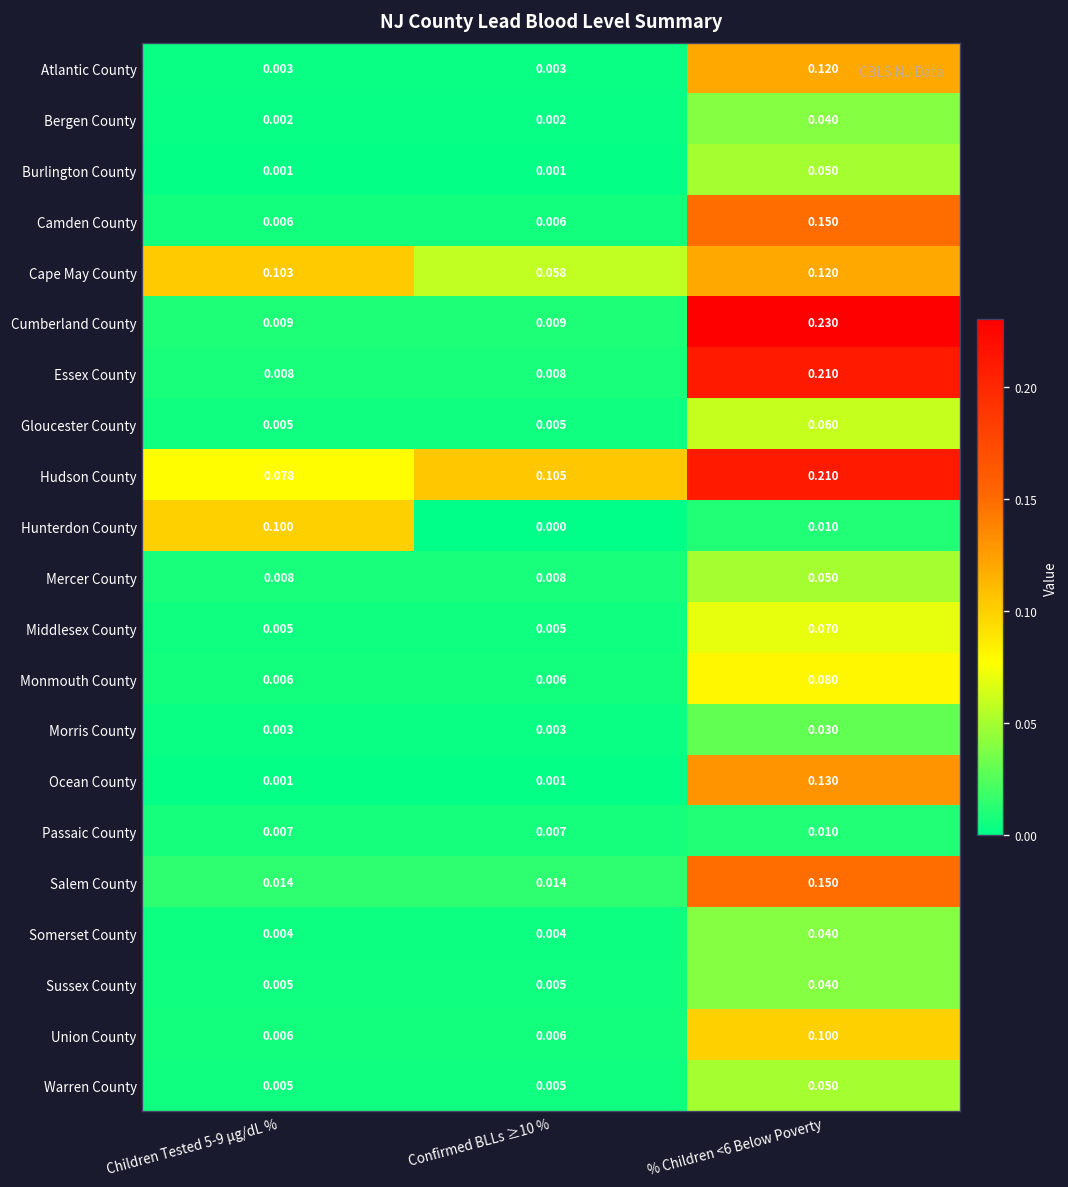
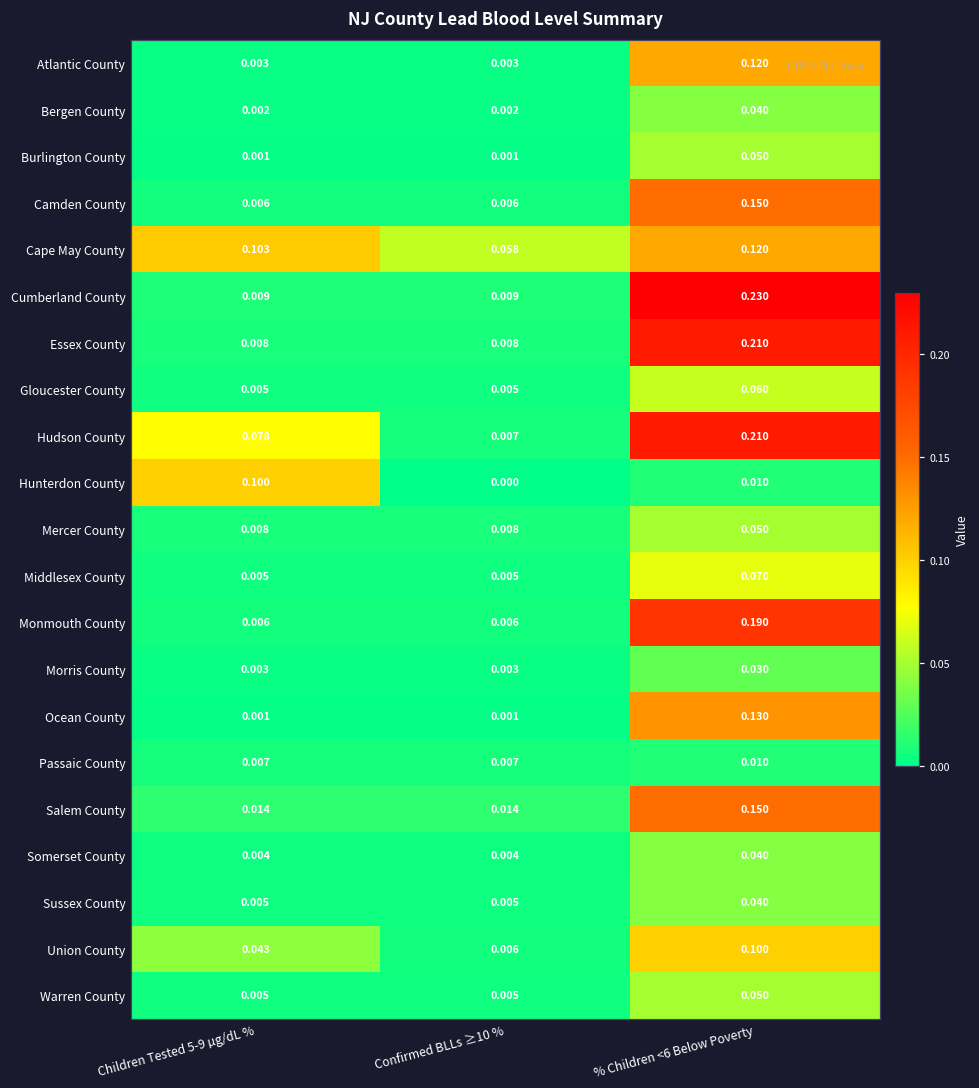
Hudson County, Confirmed BLLs ≥10 %: 0.105 -> 0.007
Monmouth County, % Children <6 Below Poverty: 0.080 -> 0.190
Union County, Children Tested 5-9 µg/dL %: 0.006 -> 0.043
